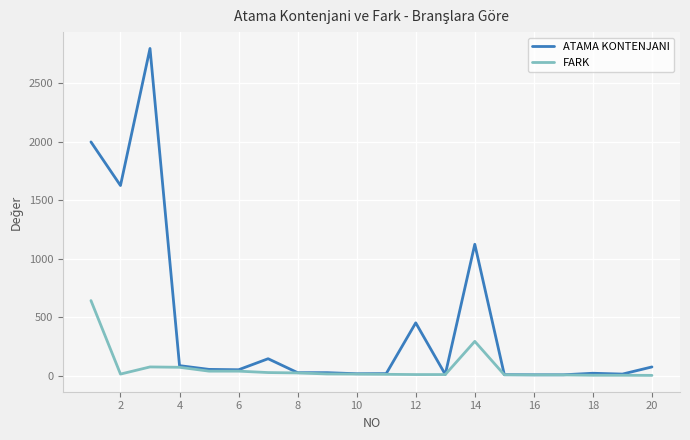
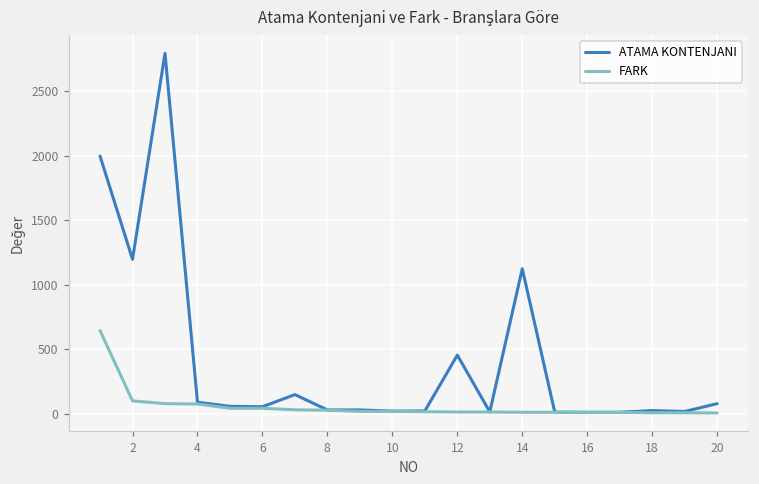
ATAMA KONTENJANI, 2: 1630 -> 1200
FARK, 2: 20 -> 100
FARK, 14: 300 -> 10
